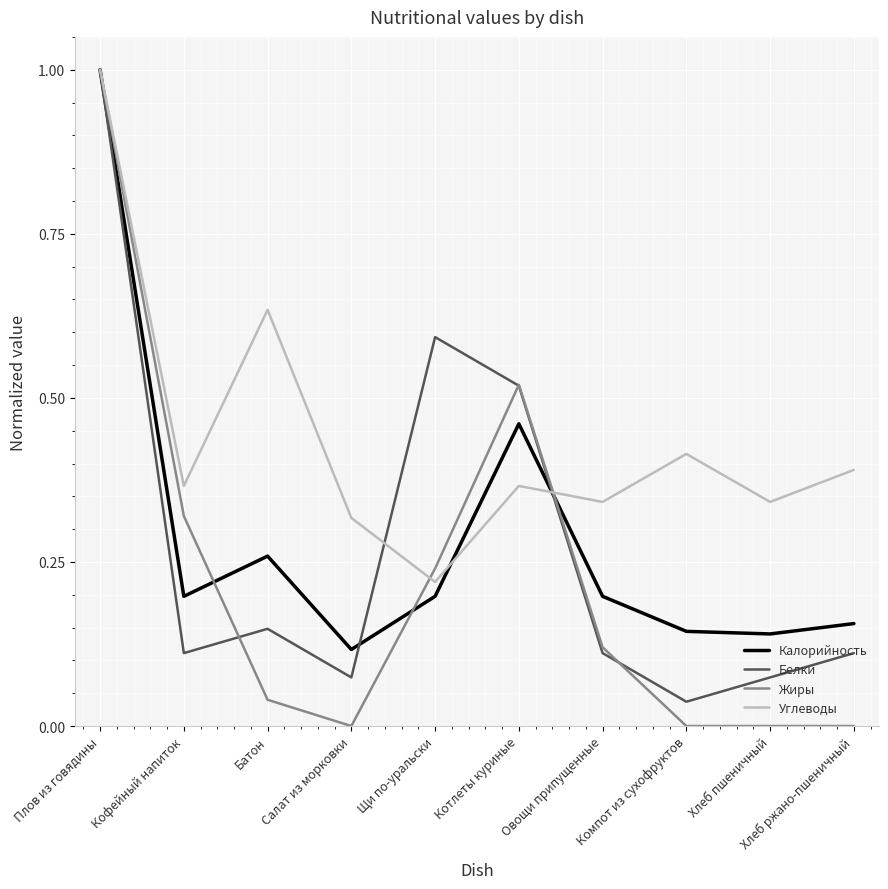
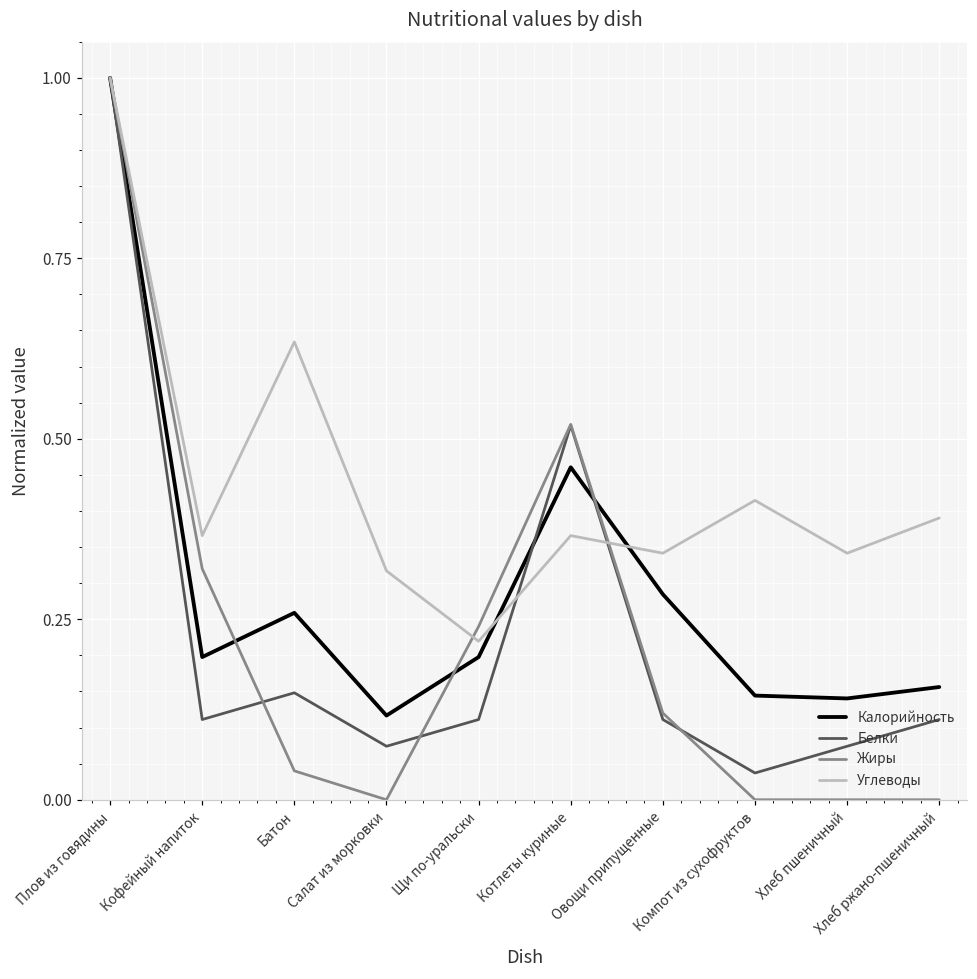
Белки, Щи по-уральски: 0.59 -> 0.11
Калорийность, Овощи припущенные: 0.20 -> 0.28
